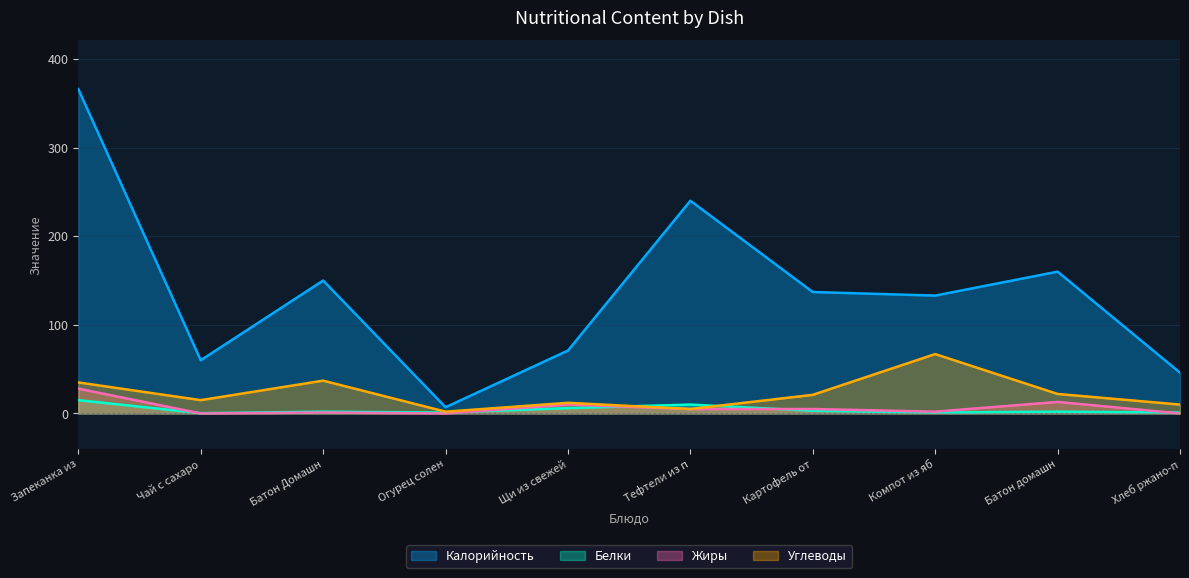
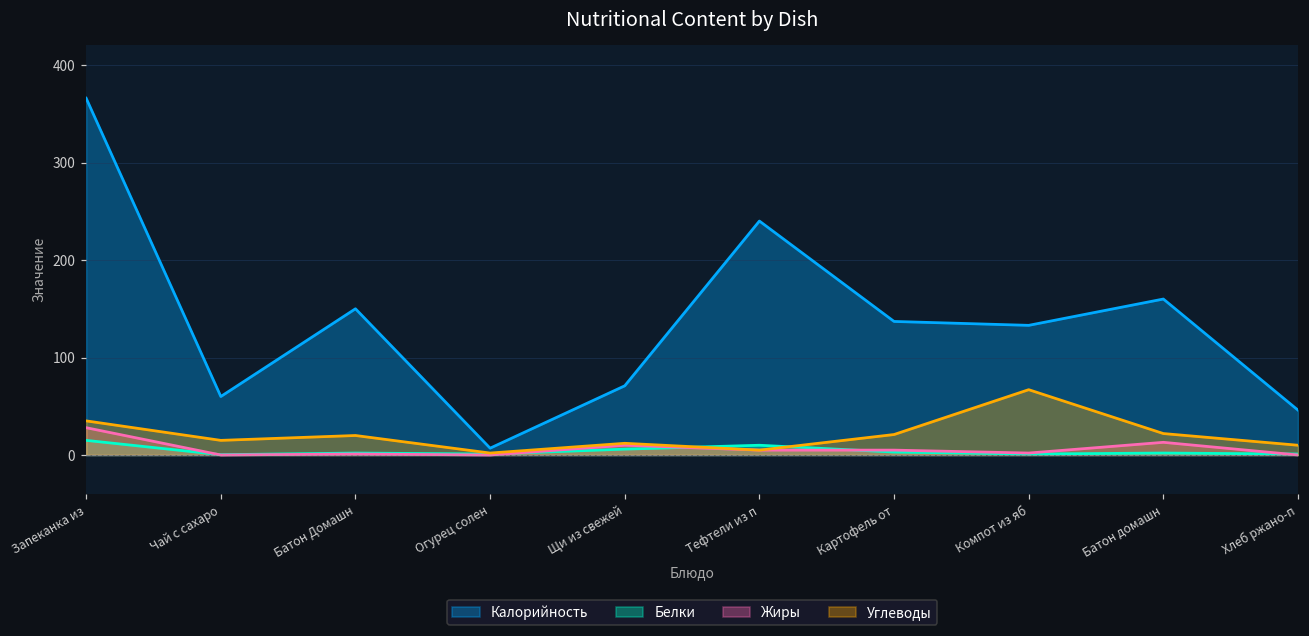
Углеводы, Батон Домашн: 40 -> 20
